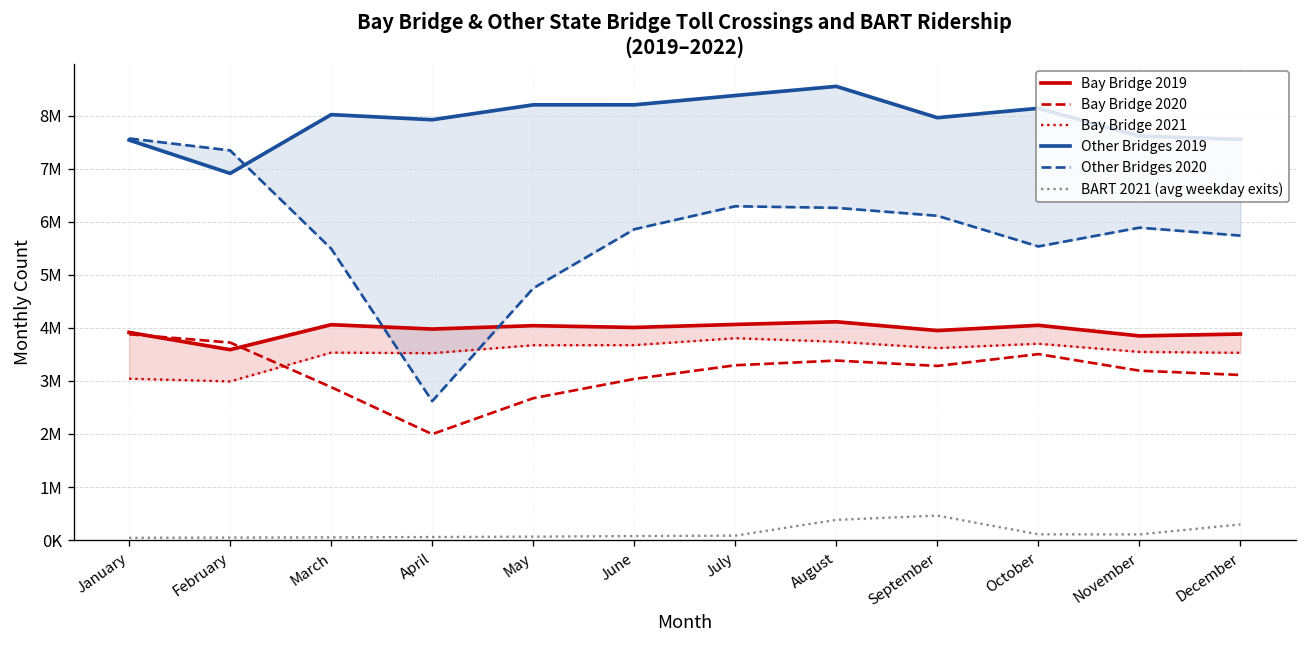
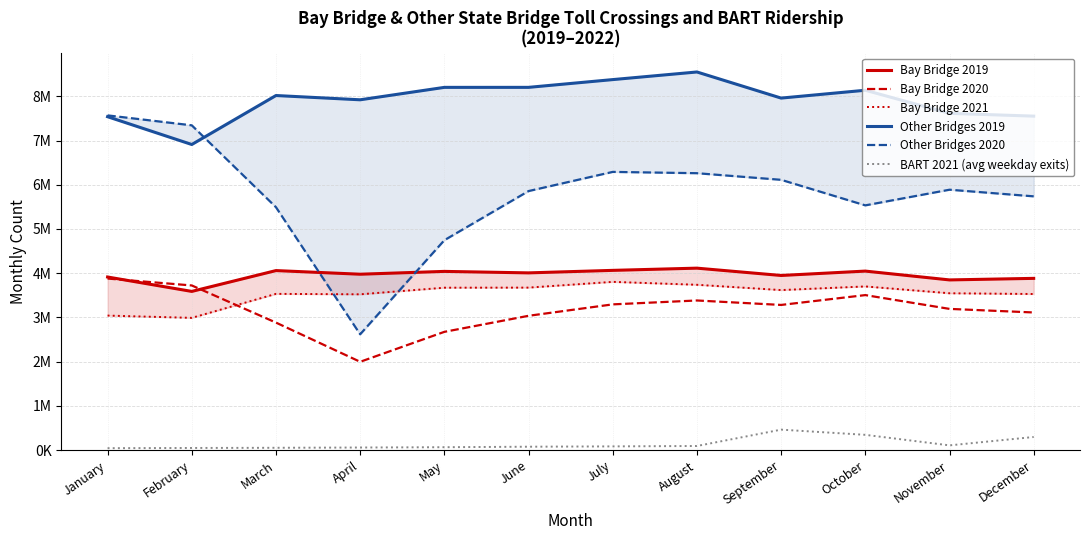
BART 2021 (avg weekday exits), August: 400000 -> 100000
BART 2021 (avg weekday exits), October: 100000 -> 300000
